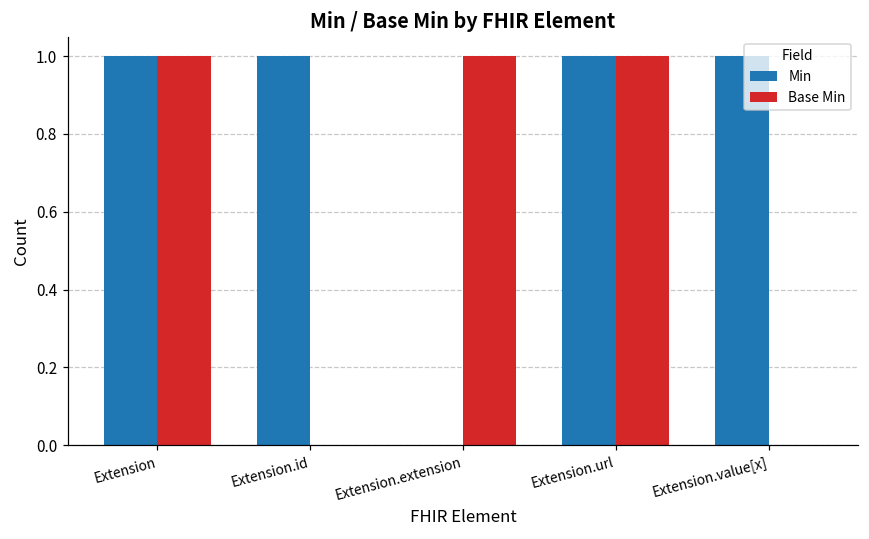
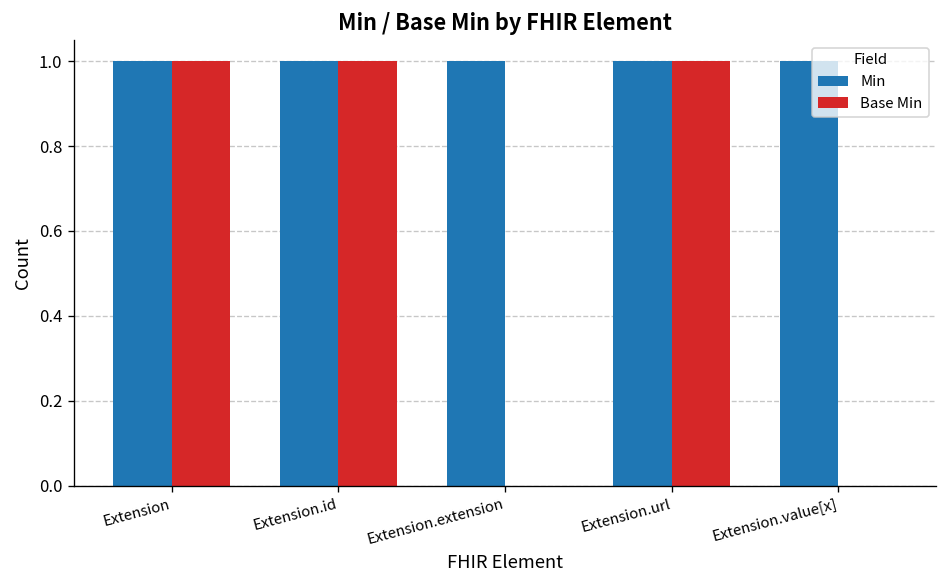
Base Min, Extension.id: 0 -> 1
Min, Extension.extension: 0 -> 1
Base Min, Extension.extension: 1 -> 0
